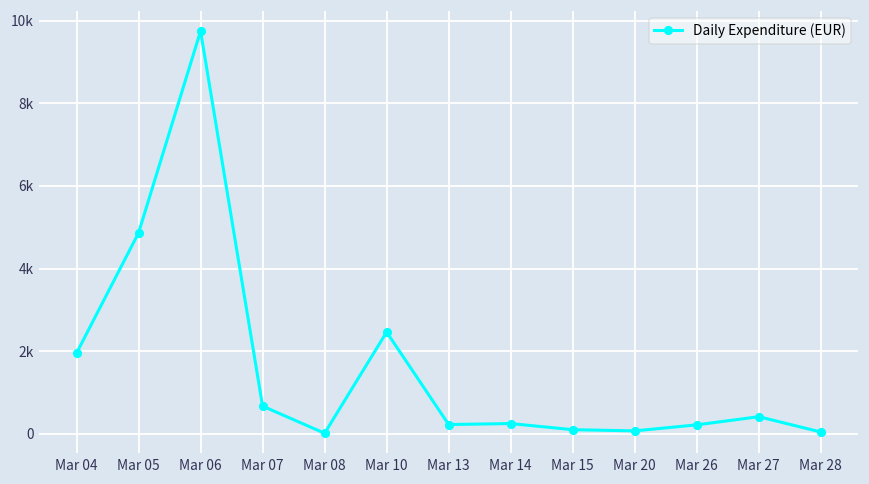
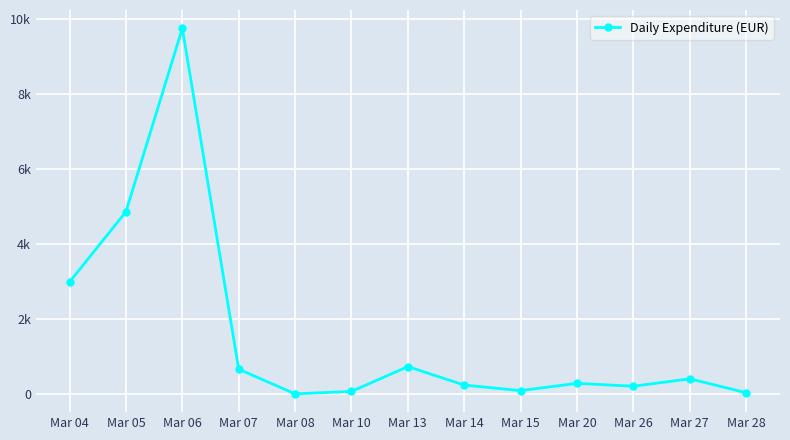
Mar 04: 2000 -> 3000
Mar 10: 2500 -> 100
Mar 13: 200 -> 700
Mar 20: 100 -> 300
